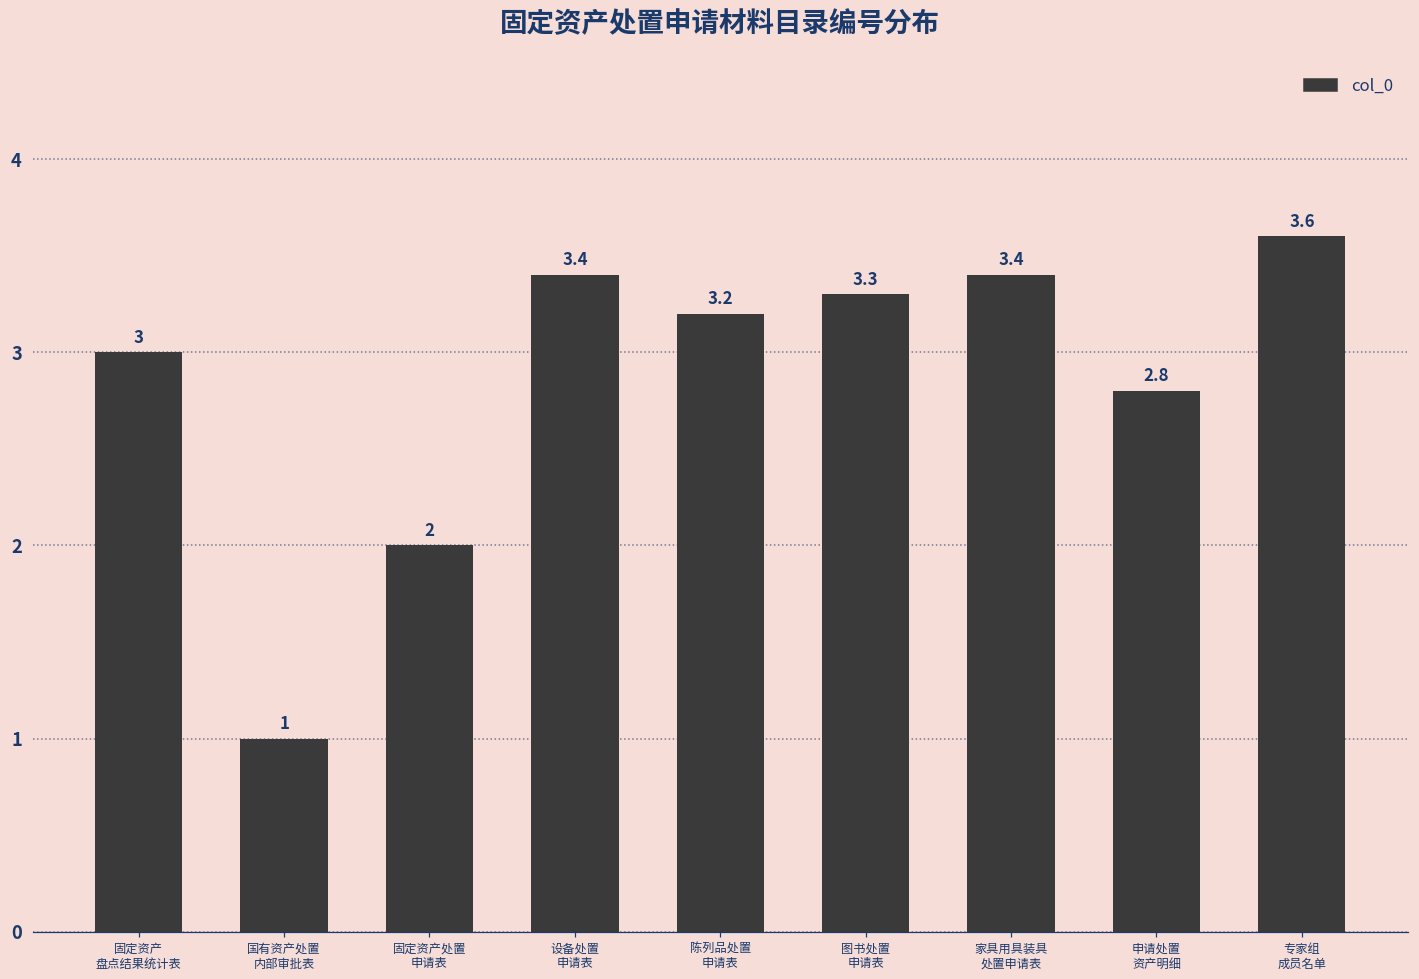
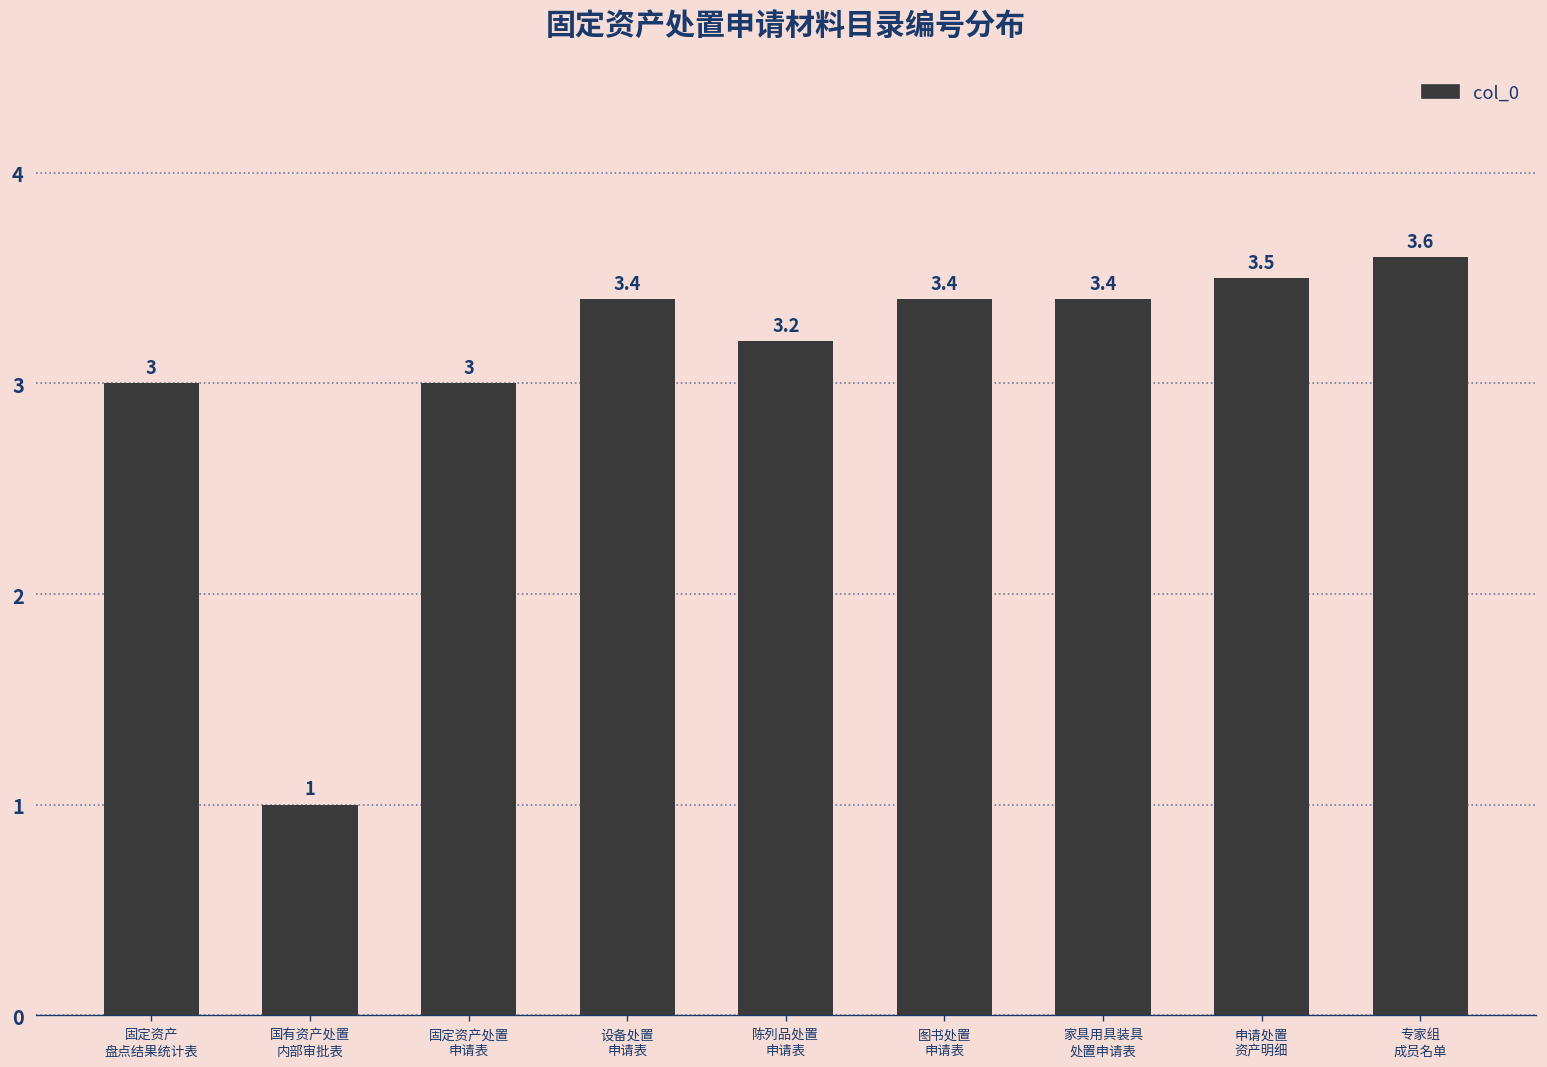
固定资产处置 申请表: 2 -> 3
图书处置 申请表: 3.3 -> 3.4
申请处置 资产明细: 2.8 -> 3.5
